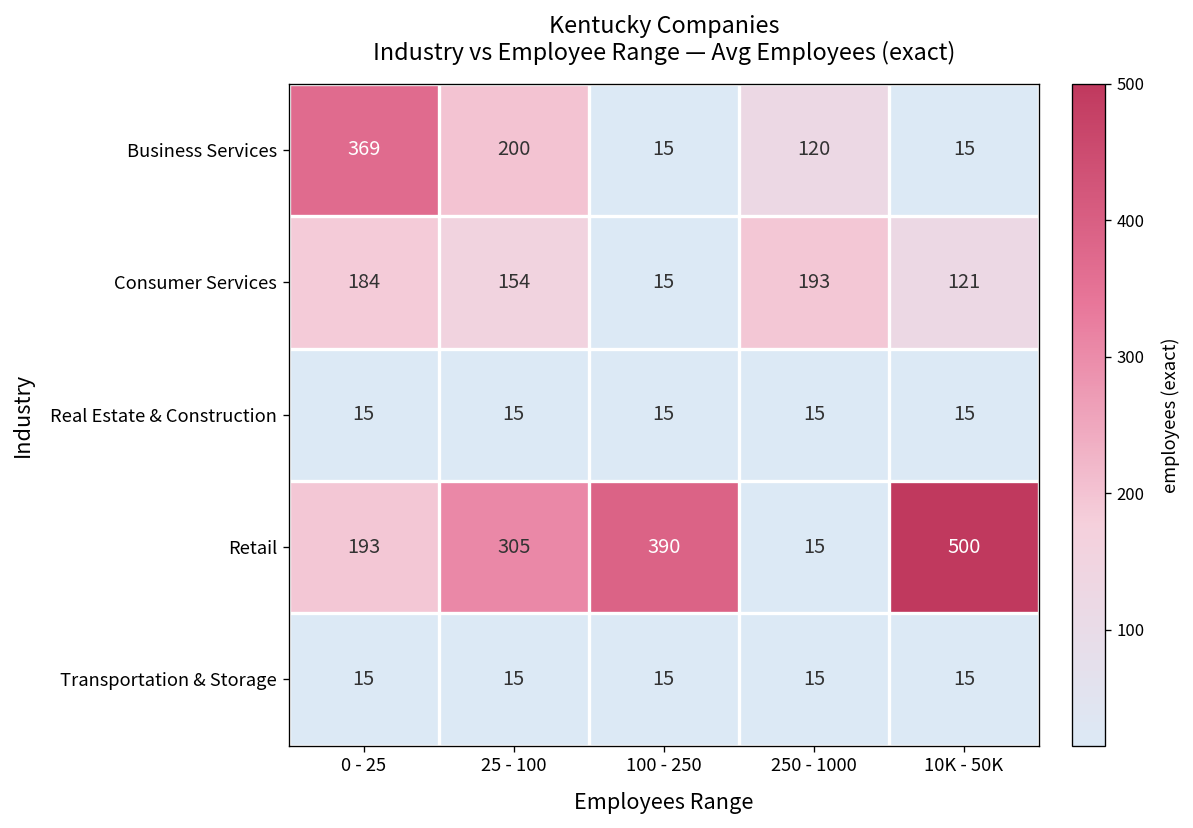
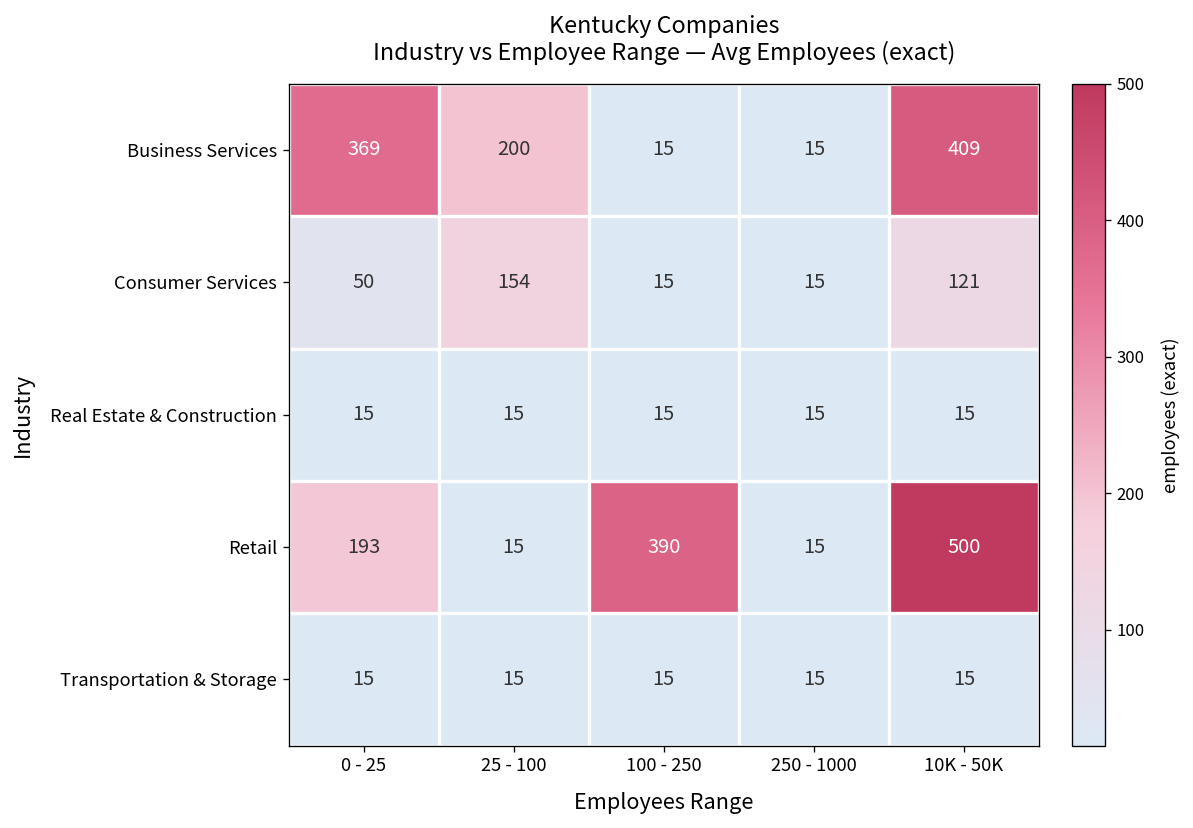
Business Services, 250 - 1000: 120 -> 15
Business Services, 10K - 50K: 15 -> 409
Consumer Services, 0 - 25: 184 -> 50
Consumer Services, 250 - 1000: 193 -> 15
Retail, 25 - 100: 305 -> 15
